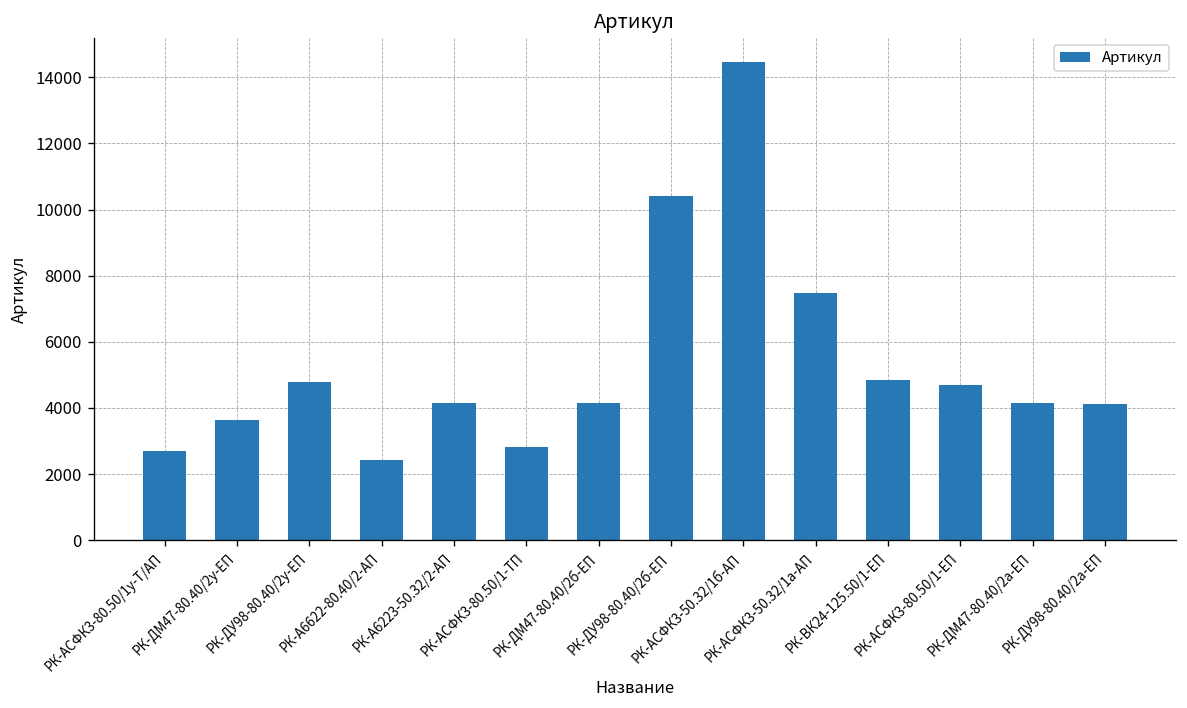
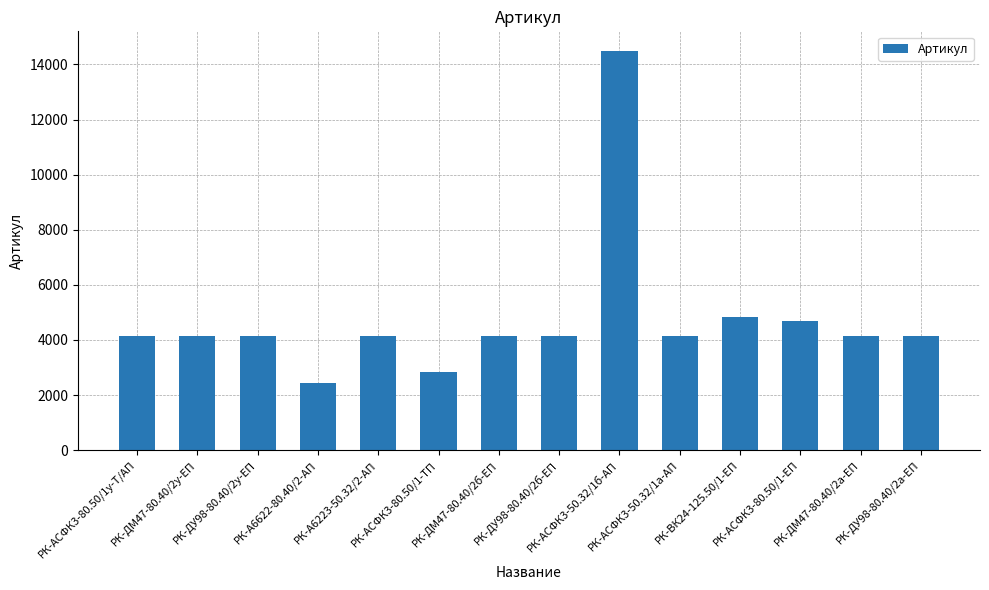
РК-АСФК3-80.50/1у-Т/АП: 2700 -> 4100
РК-ДМ47-80.40/2у-ЕП: 3600 -> 4100
РК-ДУ98-80.40/2у-ЕП: 4800 -> 4100
РК-ДУ98-80.40/2б-ЕП: 10400 -> 4100
РК-АСФК3-50.32/1а-АП: 7500 -> 4100
